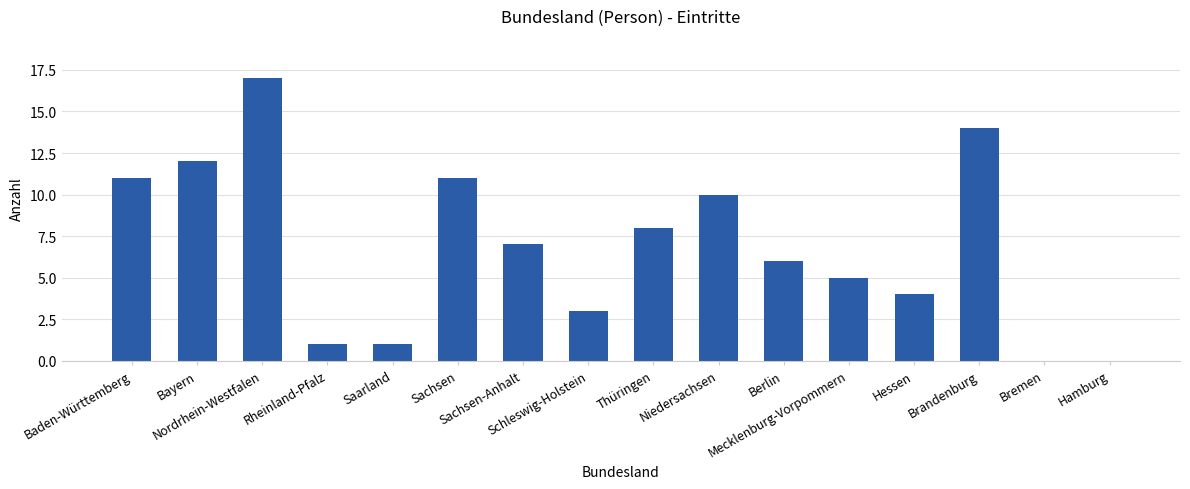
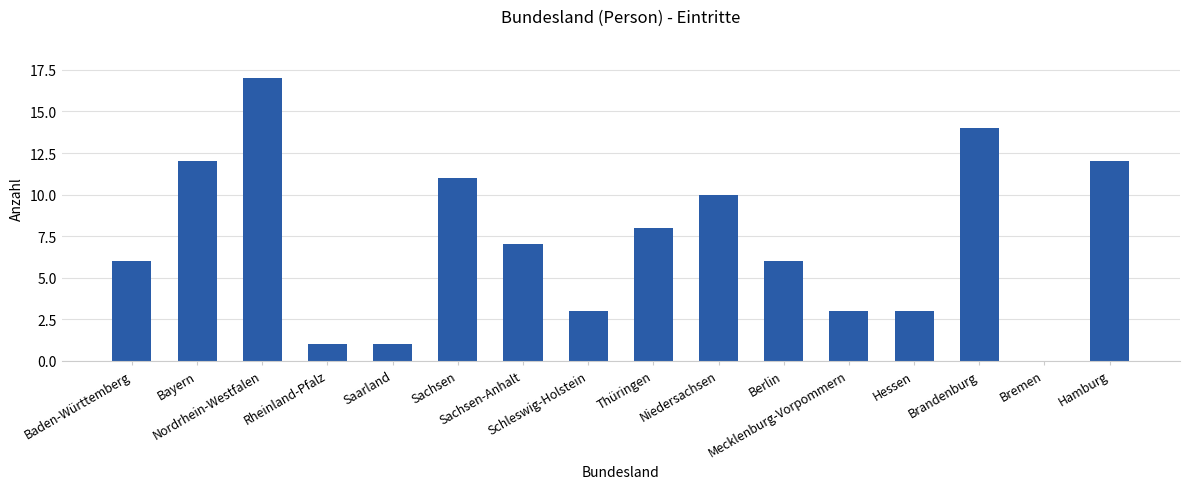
Baden-Württemberg: 11 -> 6
Mecklenburg-Vorpommern: 5 -> 3
Hessen: 4 -> 3
Hamburg: 0 -> 12
